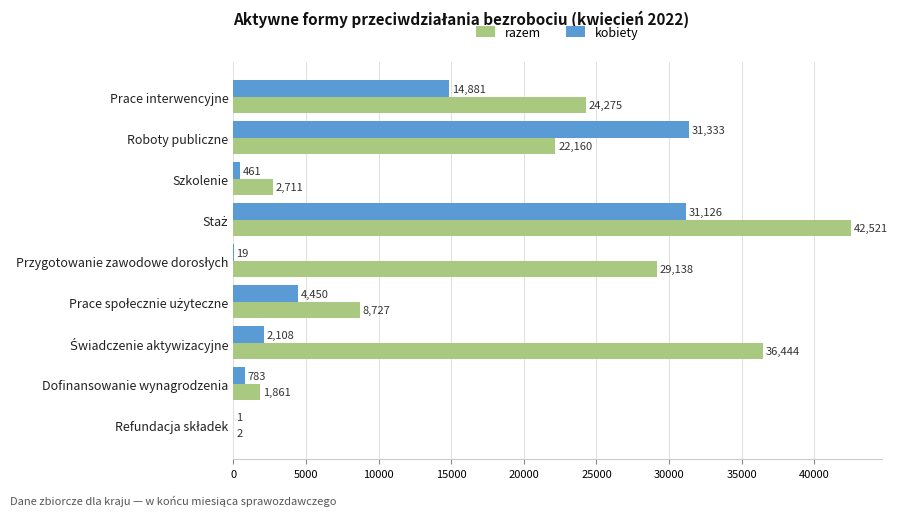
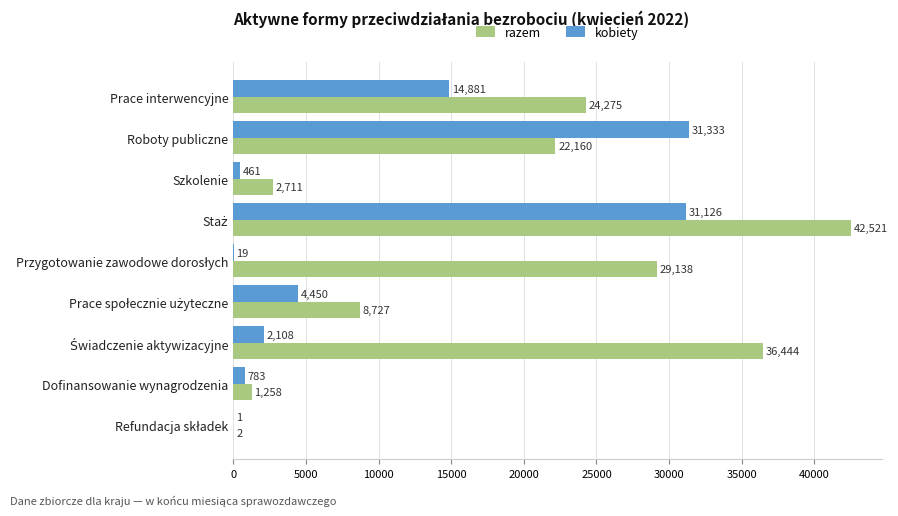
razem, Dofinansowanie wynagrodzenia: 1,861 -> 1,258
